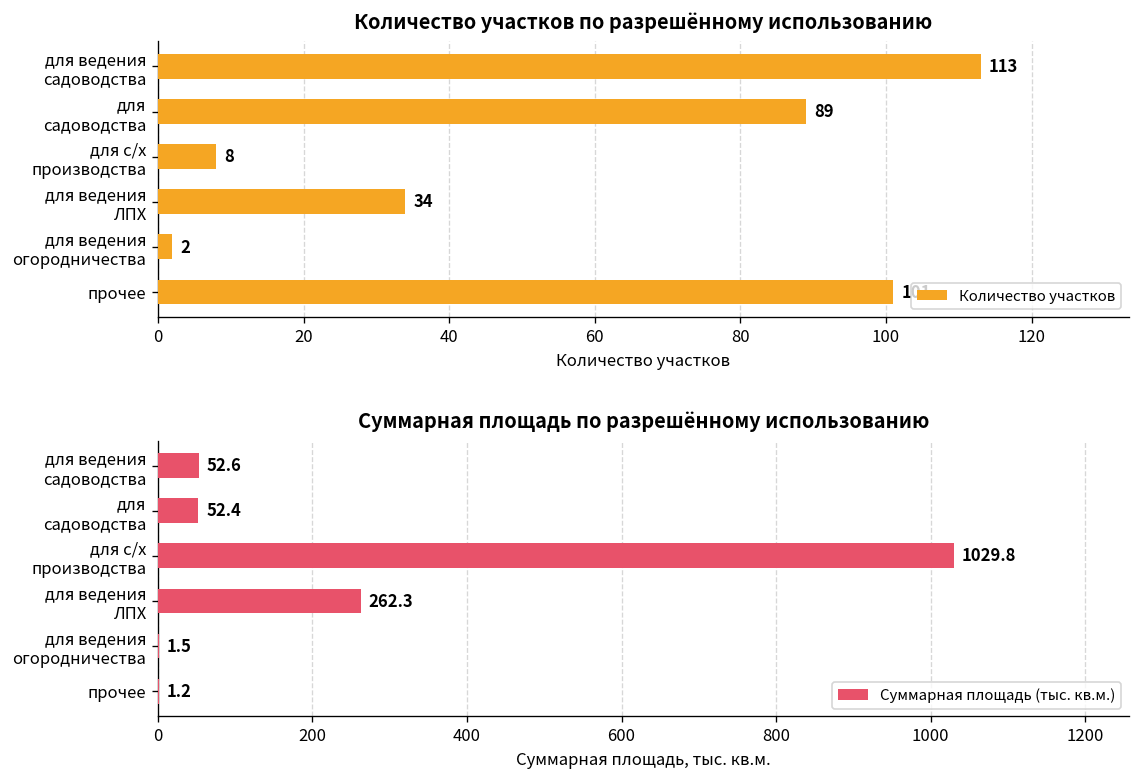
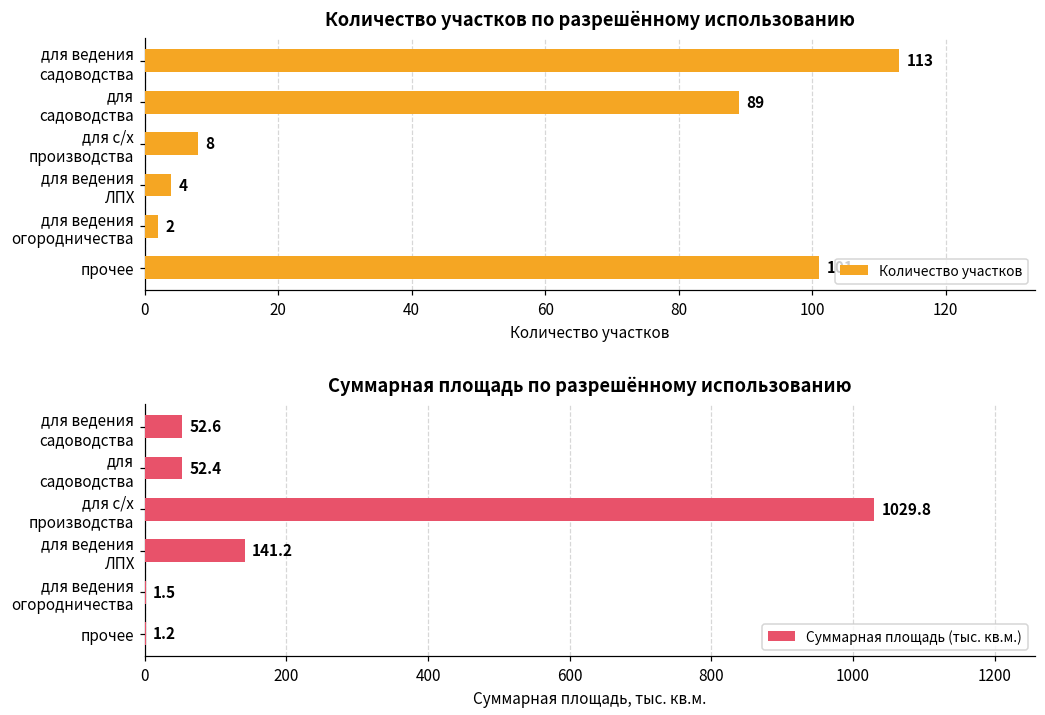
Количество участков по разрешённому использованию, для ведения ЛПХ: 34 -> 4
Суммарная площадь по разрешённому использованию, для ведения ЛПХ: 262.3 -> 141.2
